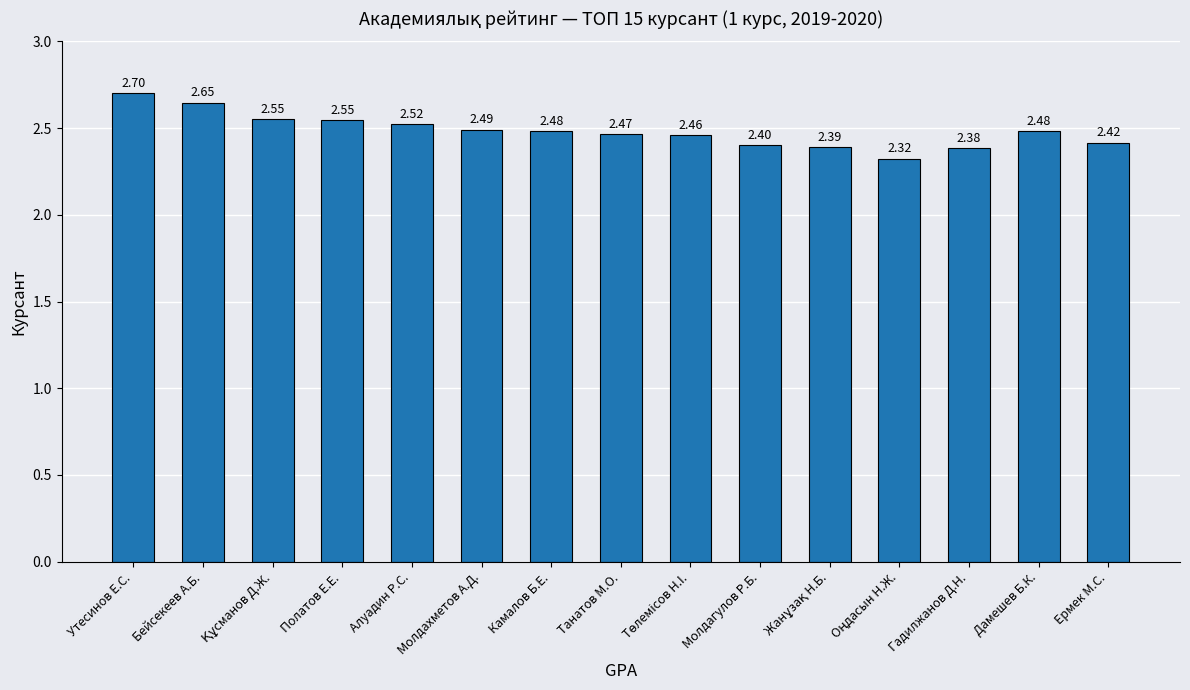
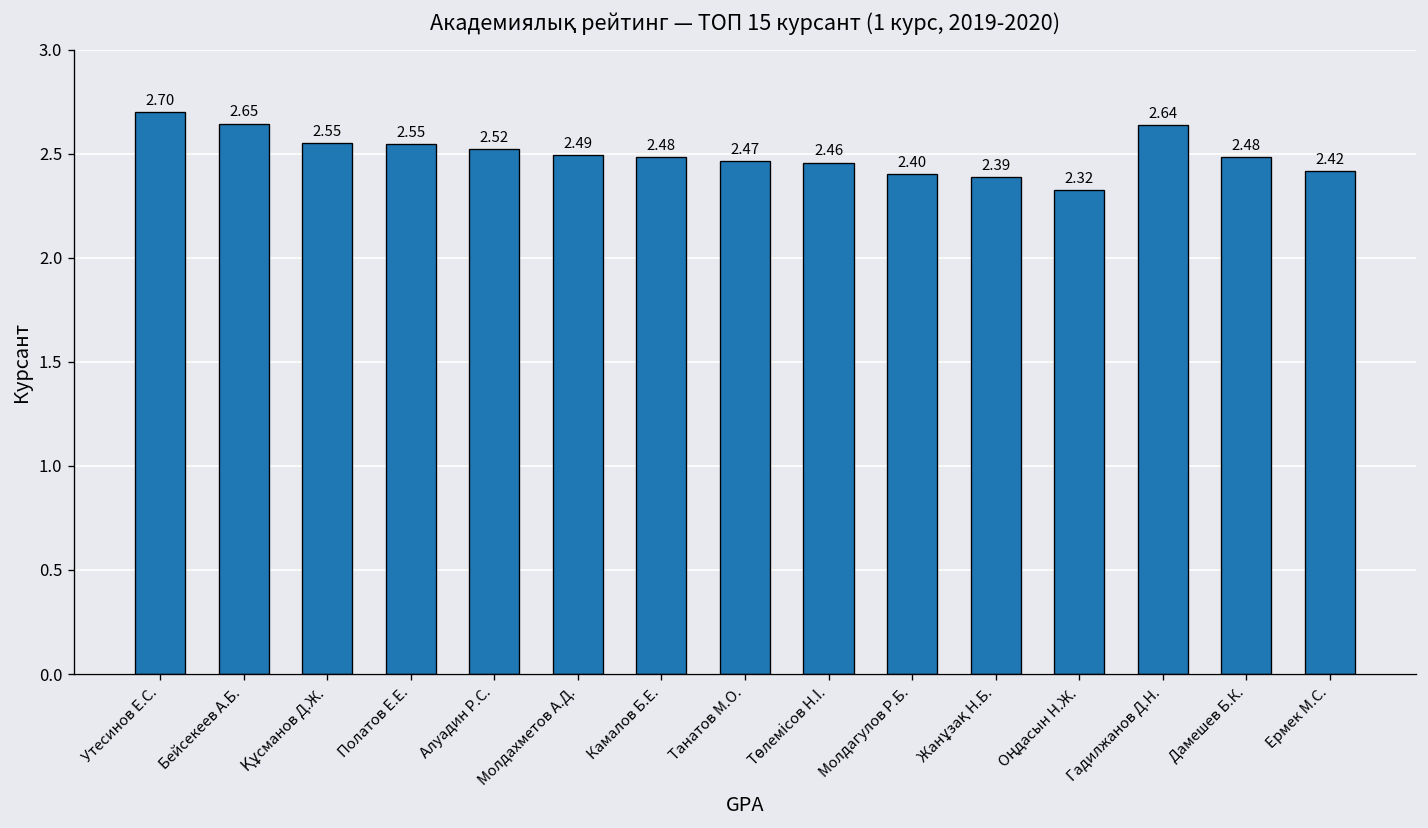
Гадилжанов Д.Н.: 2.38 -> 2.64
